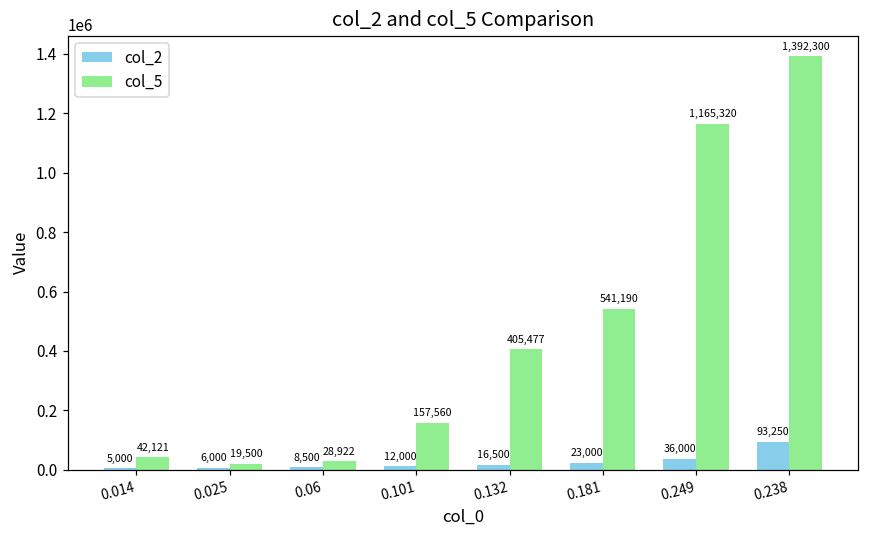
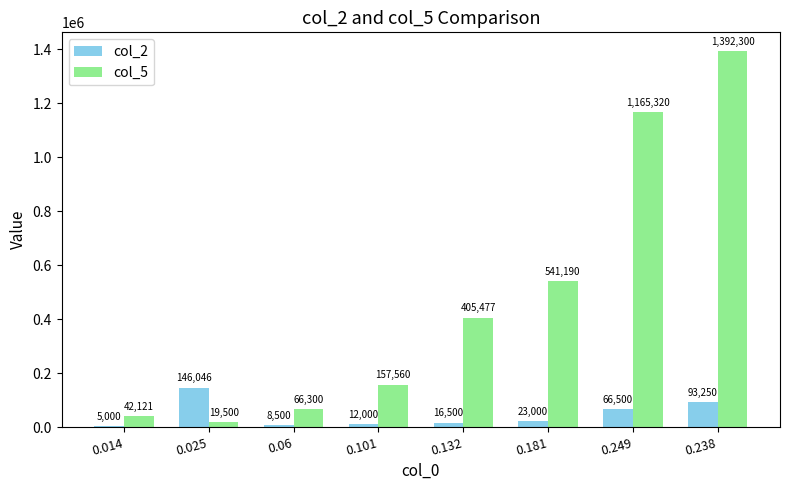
col_2, 0.025: 6,000 -> 146,046
col_5, 0.06: 28,922 -> 66,300
col_2, 0.249: 36,000 -> 66,500
